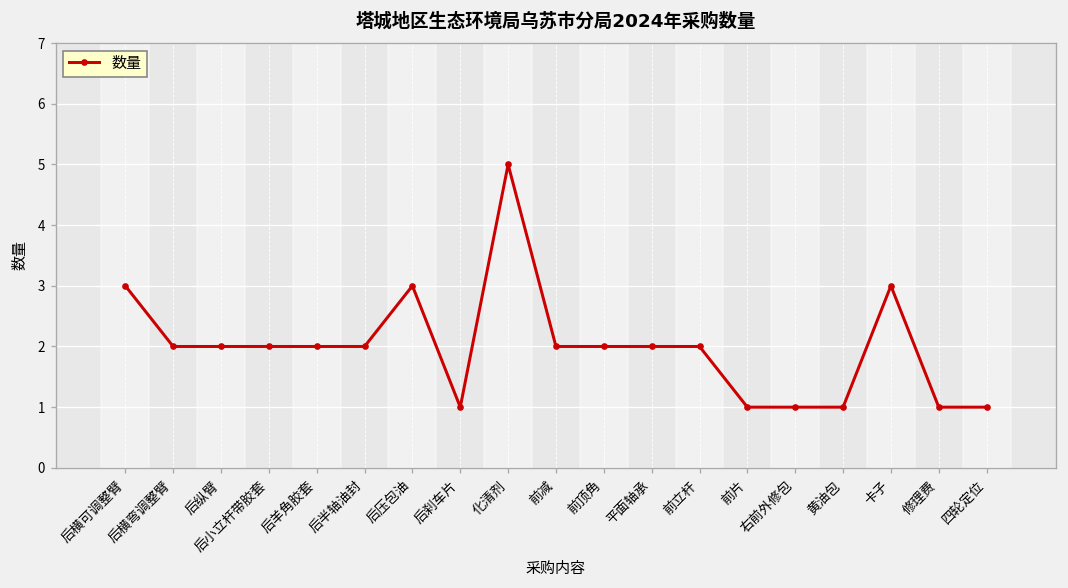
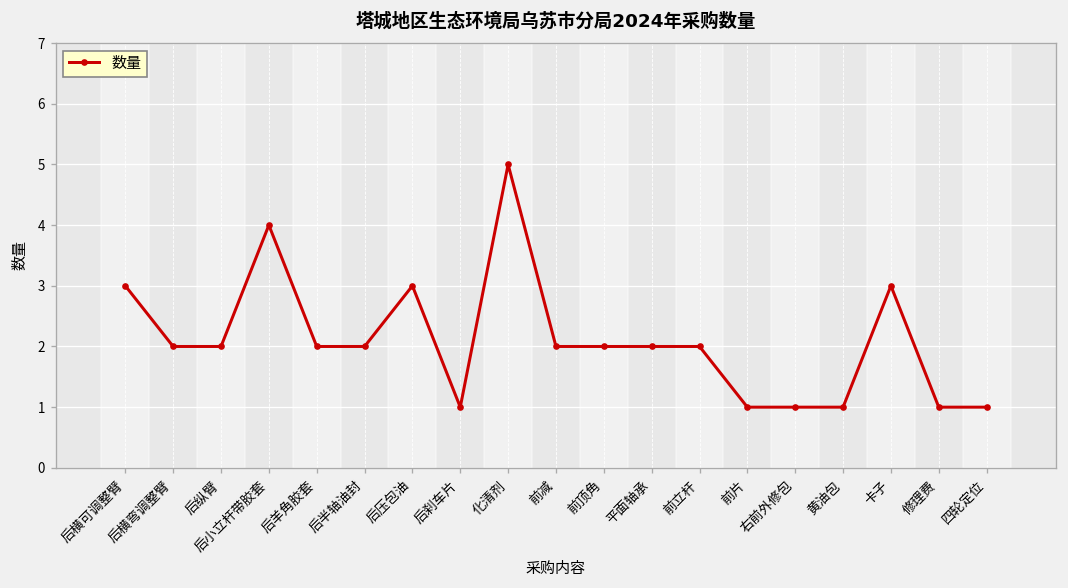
后小立杆带胶套: 2 -> 4
